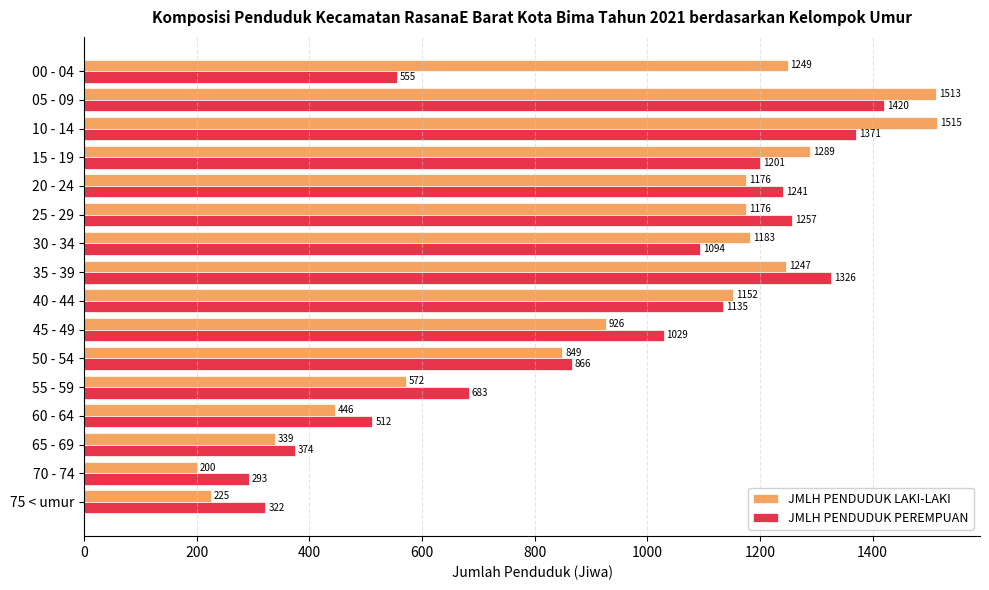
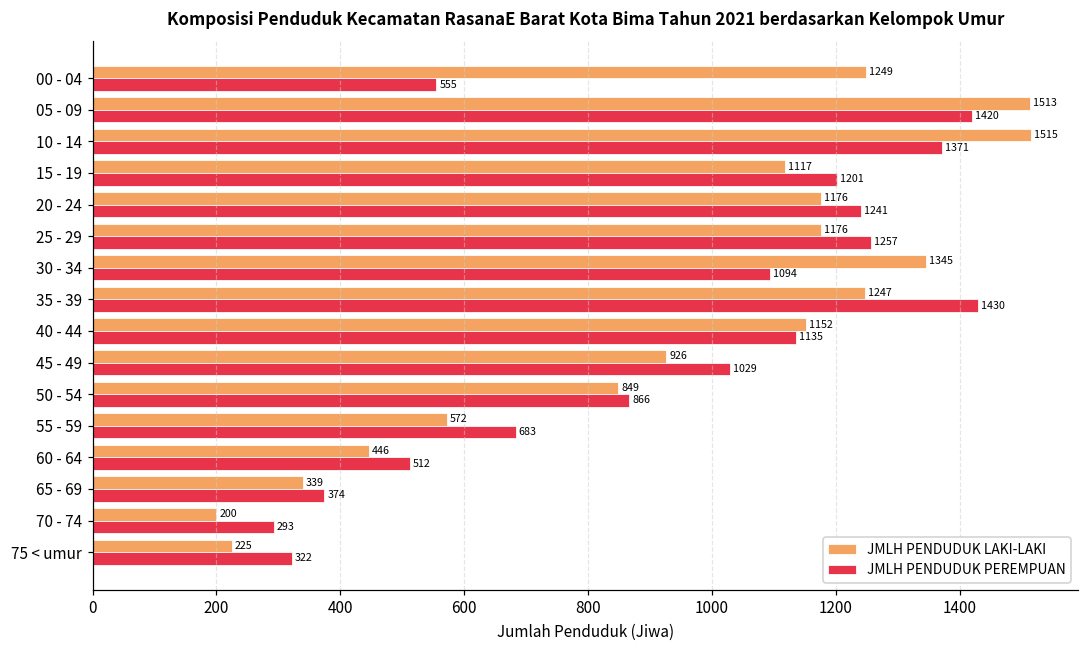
JMLH PENDUDUK LAKI-LAKI, 15 - 19: 1289 -> 1117
JMLH PENDUDUK LAKI-LAKI, 30 - 34: 1183 -> 1345
JMLH PENDUDUK PEREMPUAN, 35 - 39: 1326 -> 1430
